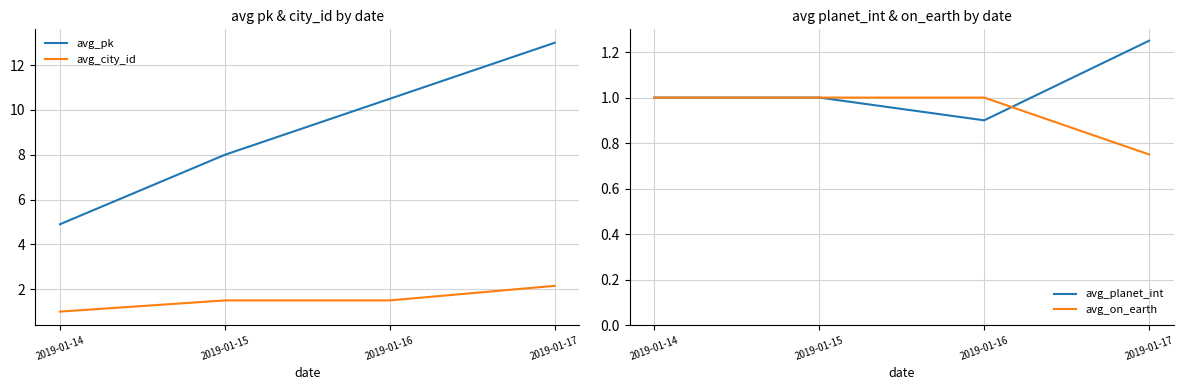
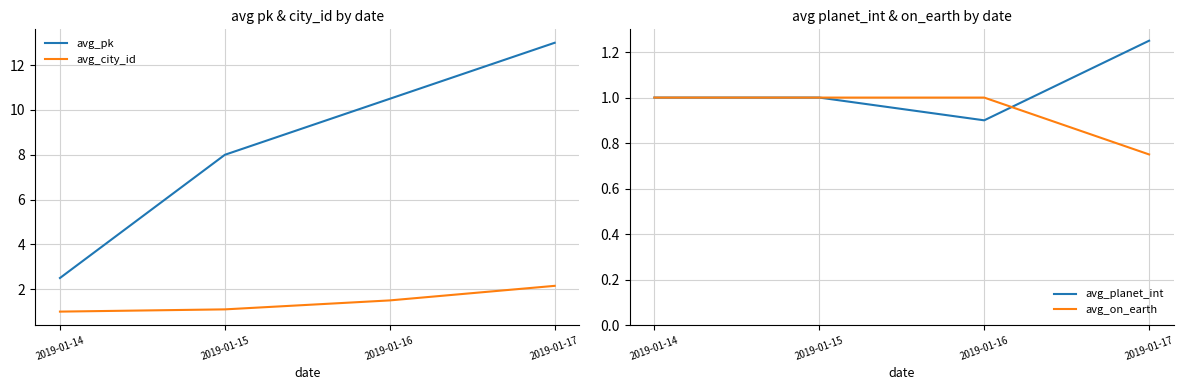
avg pk & city_id by date, avg_pk, 2019-01-14: 4.9 -> 2.5
avg pk & city_id by date, avg_city_id, 2019-01-15: 1.5 -> 1.1
